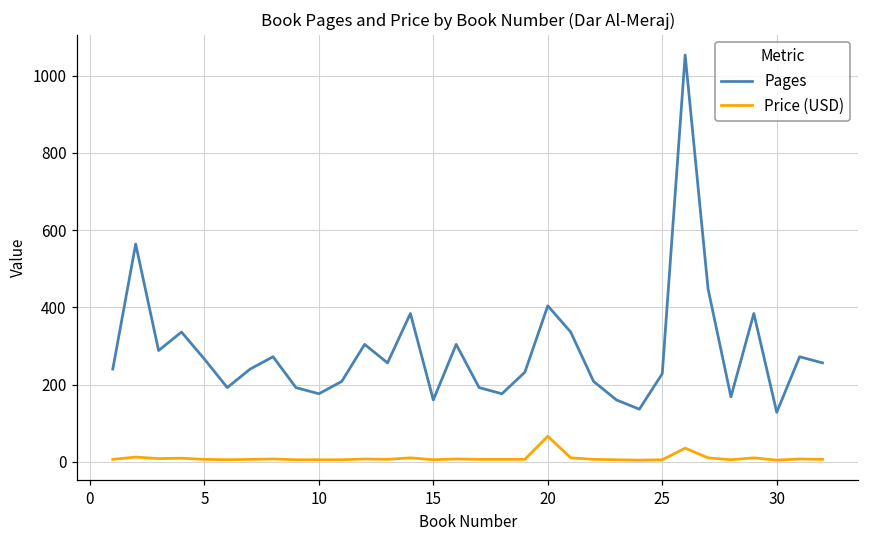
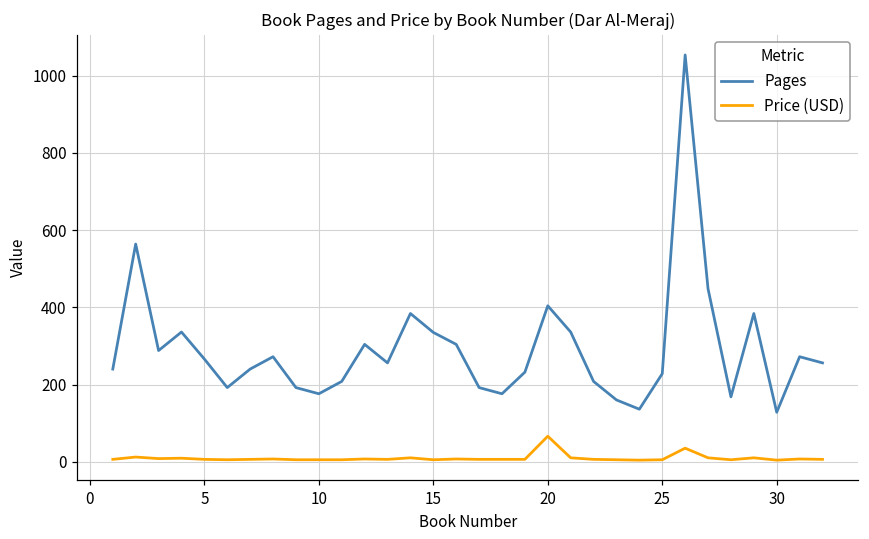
Pages, 15: 160 -> 340
